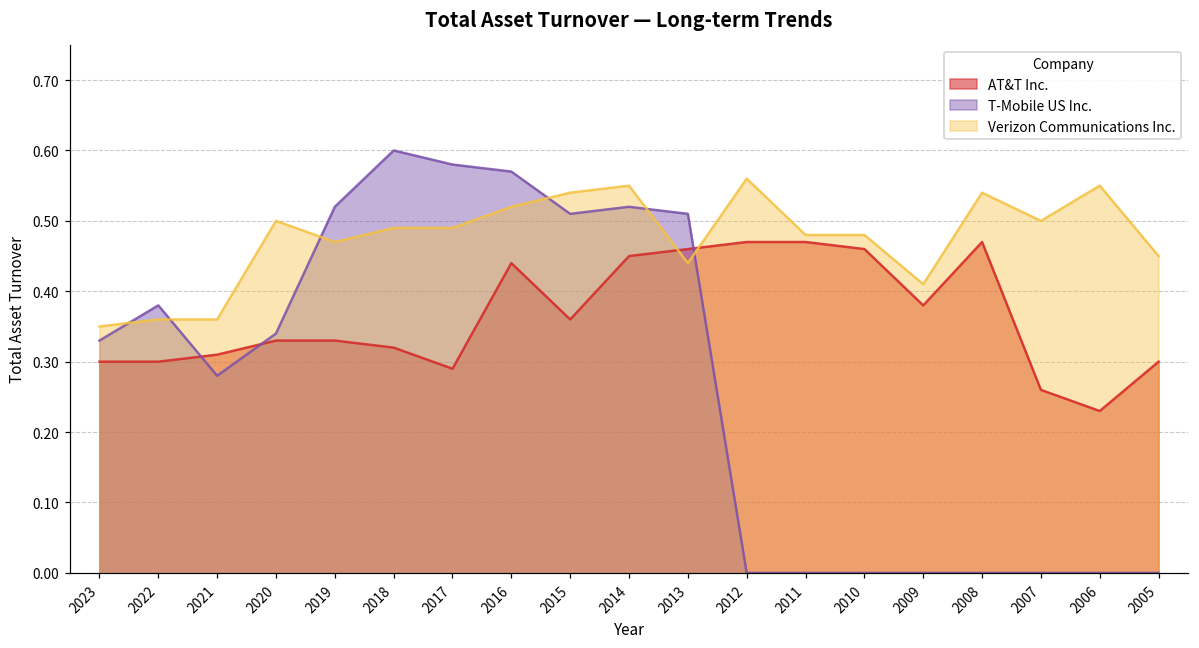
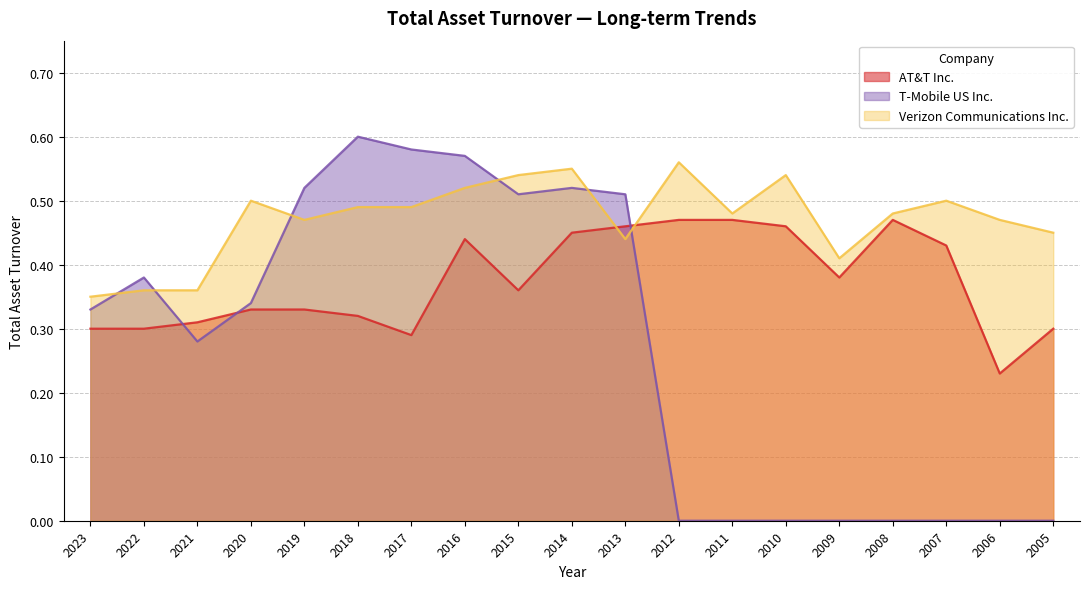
Verizon Communications Inc., 2010: 0.48 -> 0.54
Verizon Communications Inc., 2008: 0.54 -> 0.48
AT&T Inc., 2007: 0.26 -> 0.43
Verizon Communications Inc., 2006: 0.55 -> 0.47
